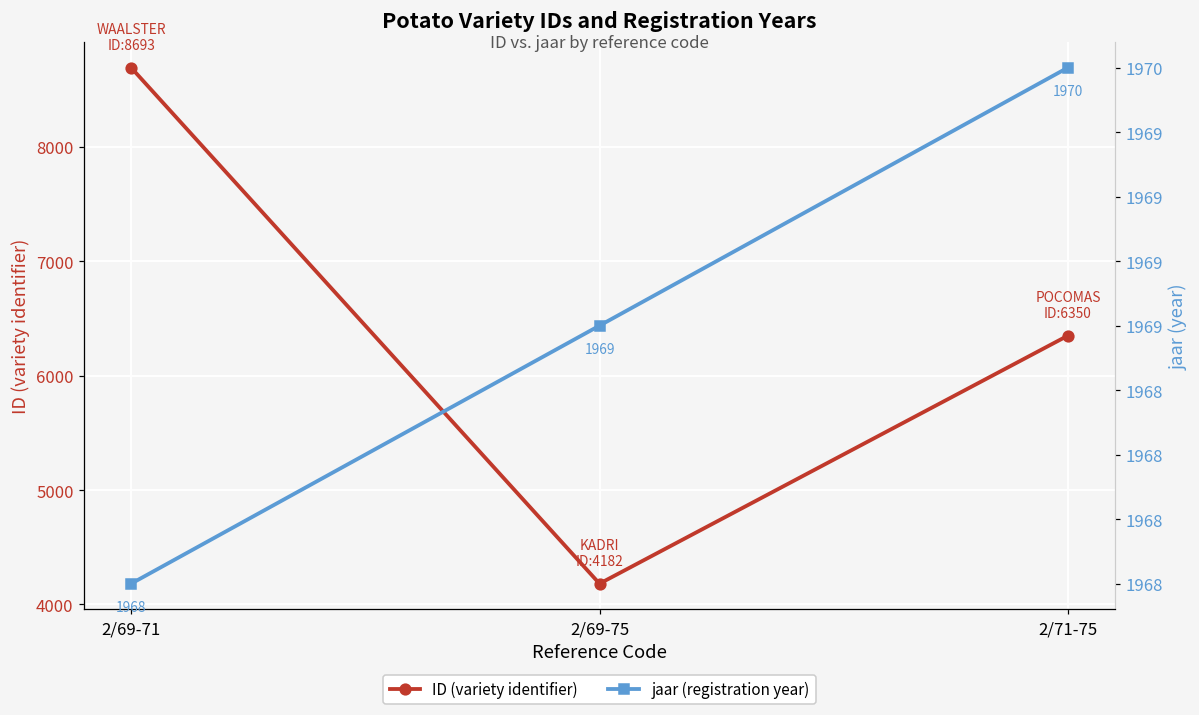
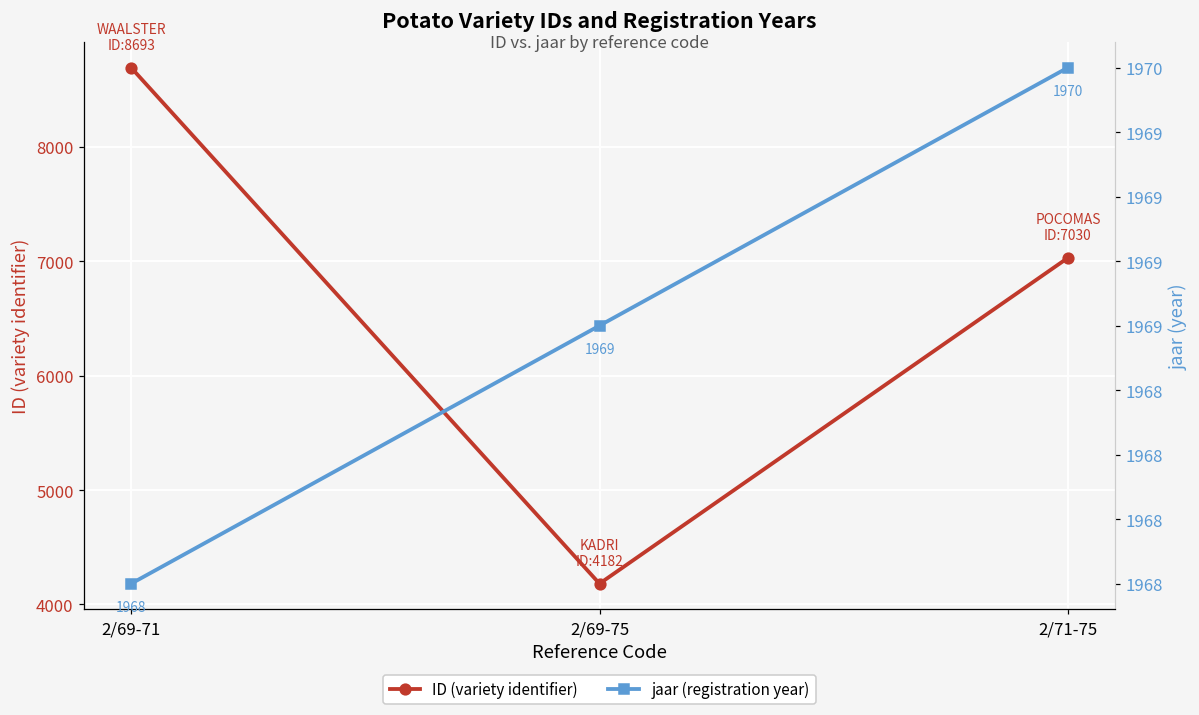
ID (variety identifier), 2/71-75: 6350 -> 7030
